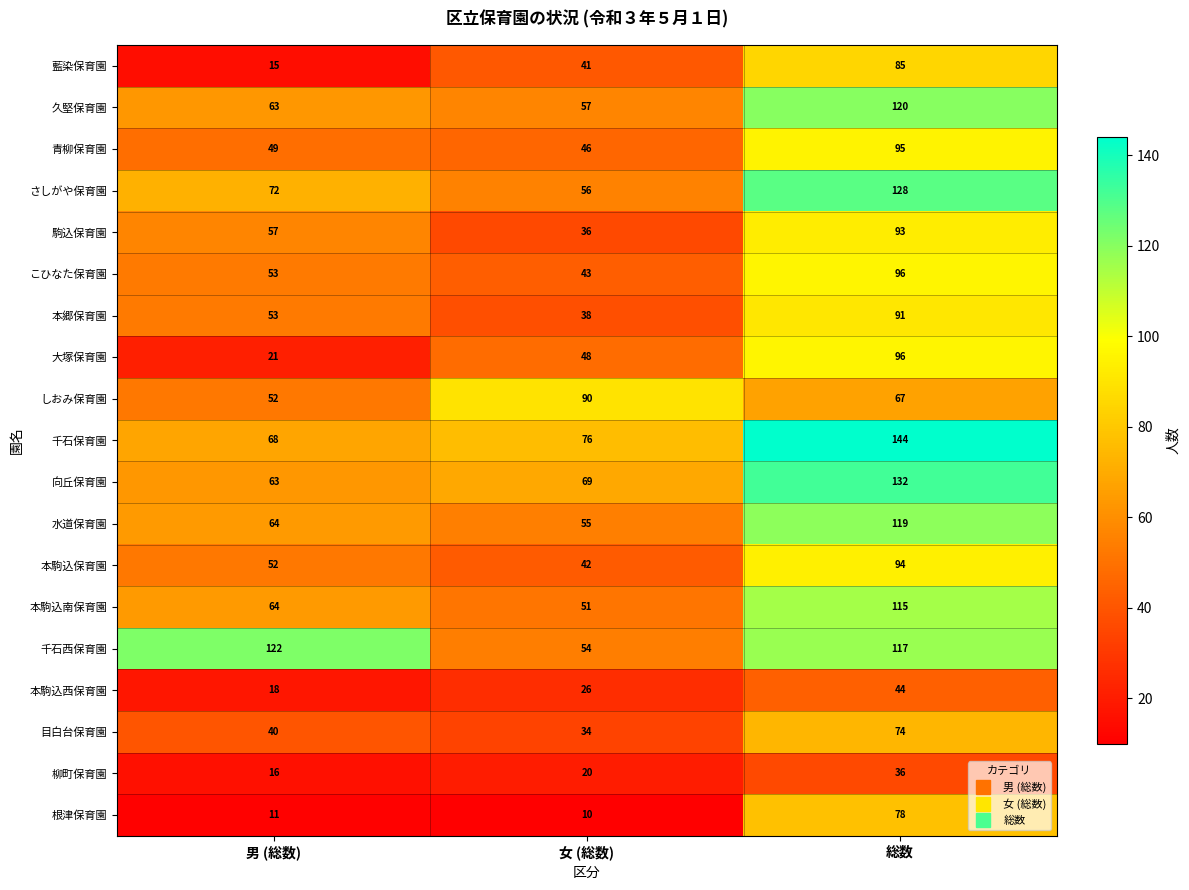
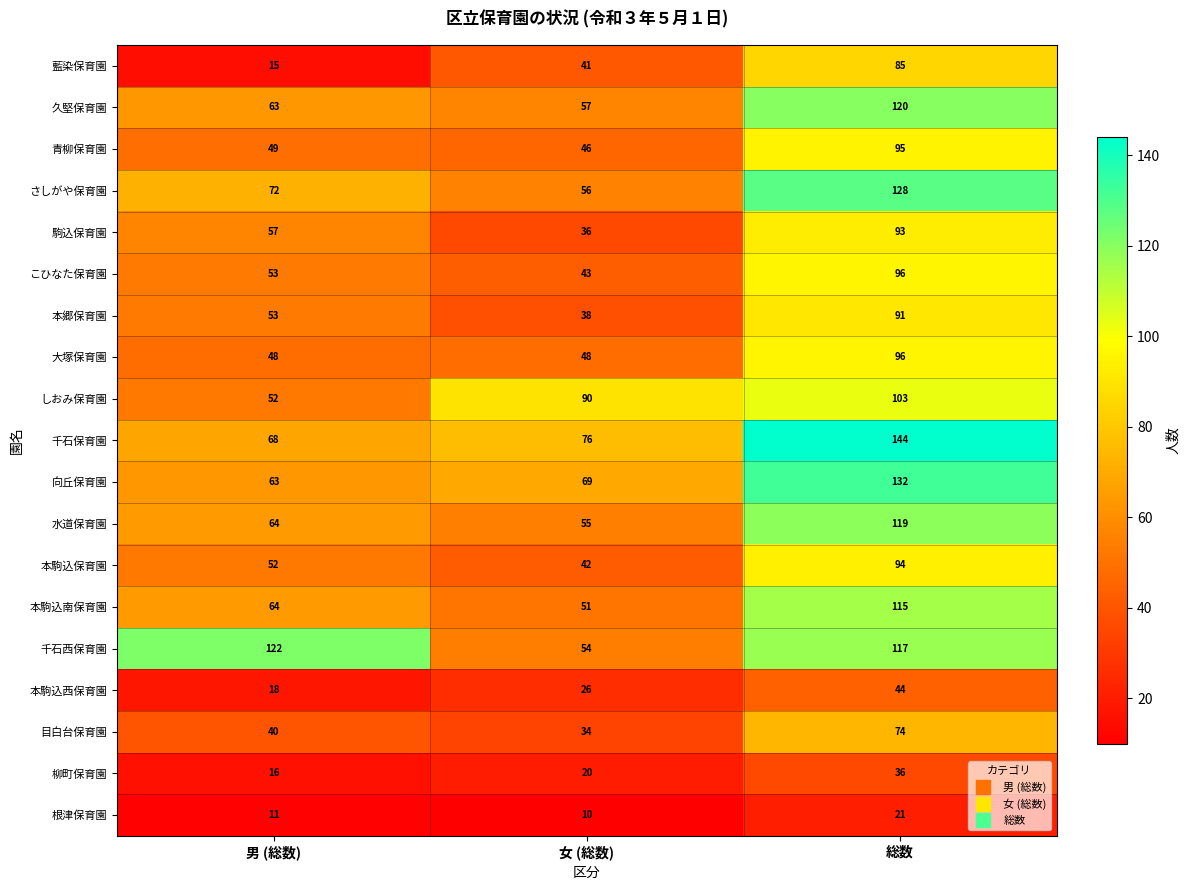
大塚保育園, 男 (総数): 21 -> 48
しおみ保育園, 総数: 67 -> 103
根津保育園, 総数: 78 -> 21
